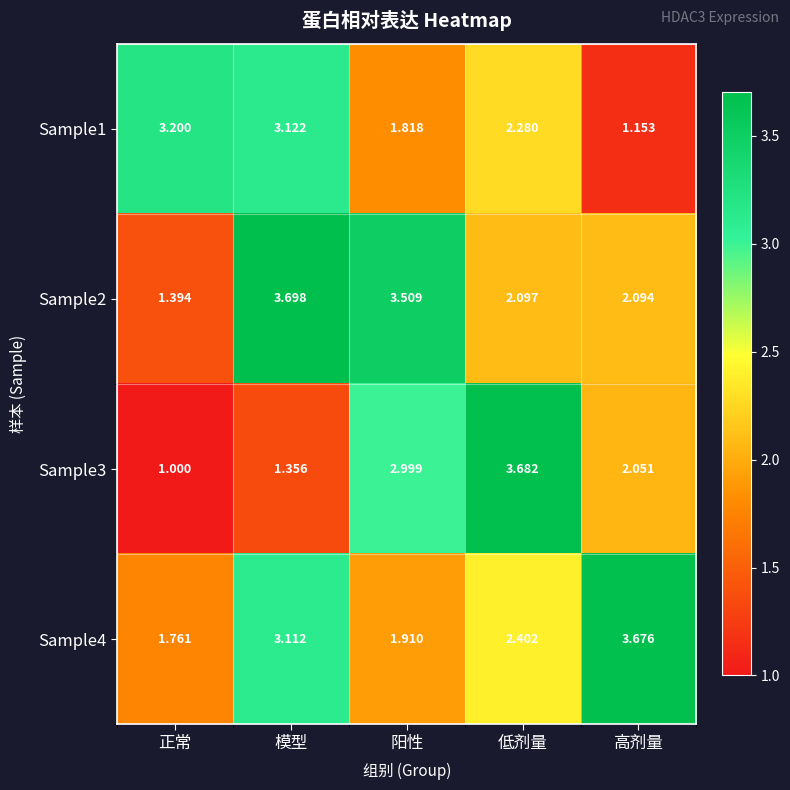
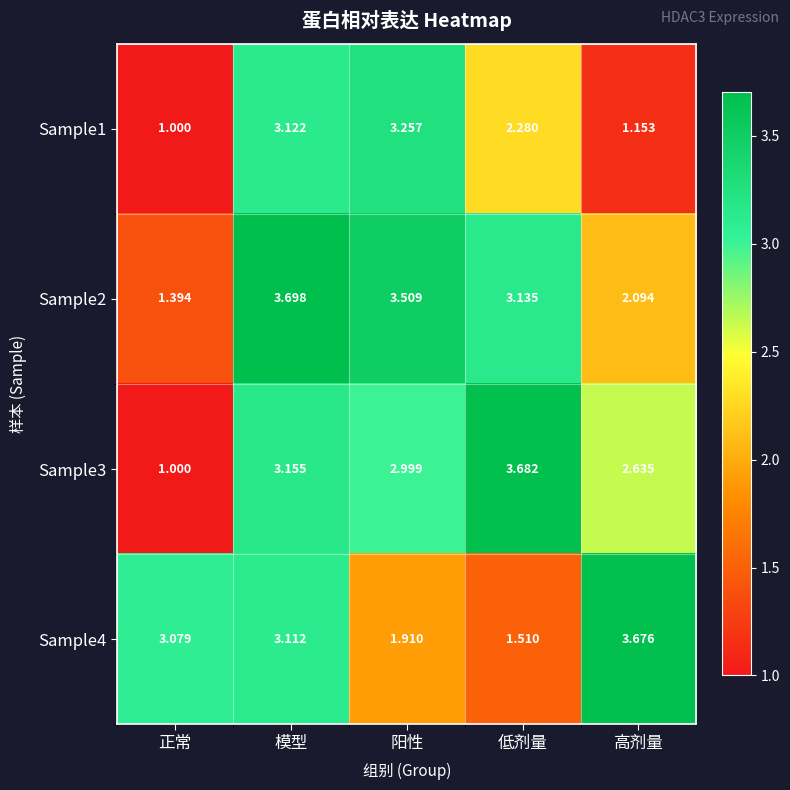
Sample1, 正常: 3.200 -> 1.000
Sample1, 阳性: 1.818 -> 3.257
Sample2, 低剂量: 2.097 -> 3.135
Sample3, 模型: 1.356 -> 3.155
Sample3, 高剂量: 2.051 -> 2.635
Sample4, 正常: 1.761 -> 3.079
Sample4, 低剂量: 2.402 -> 1.510
